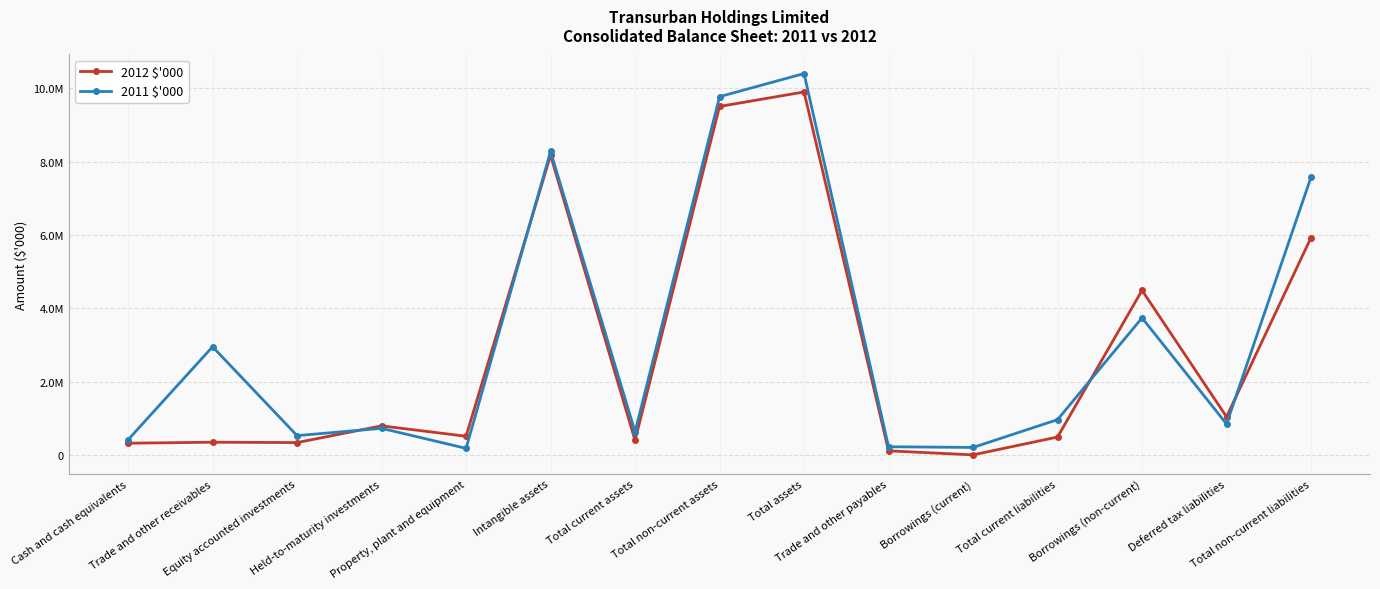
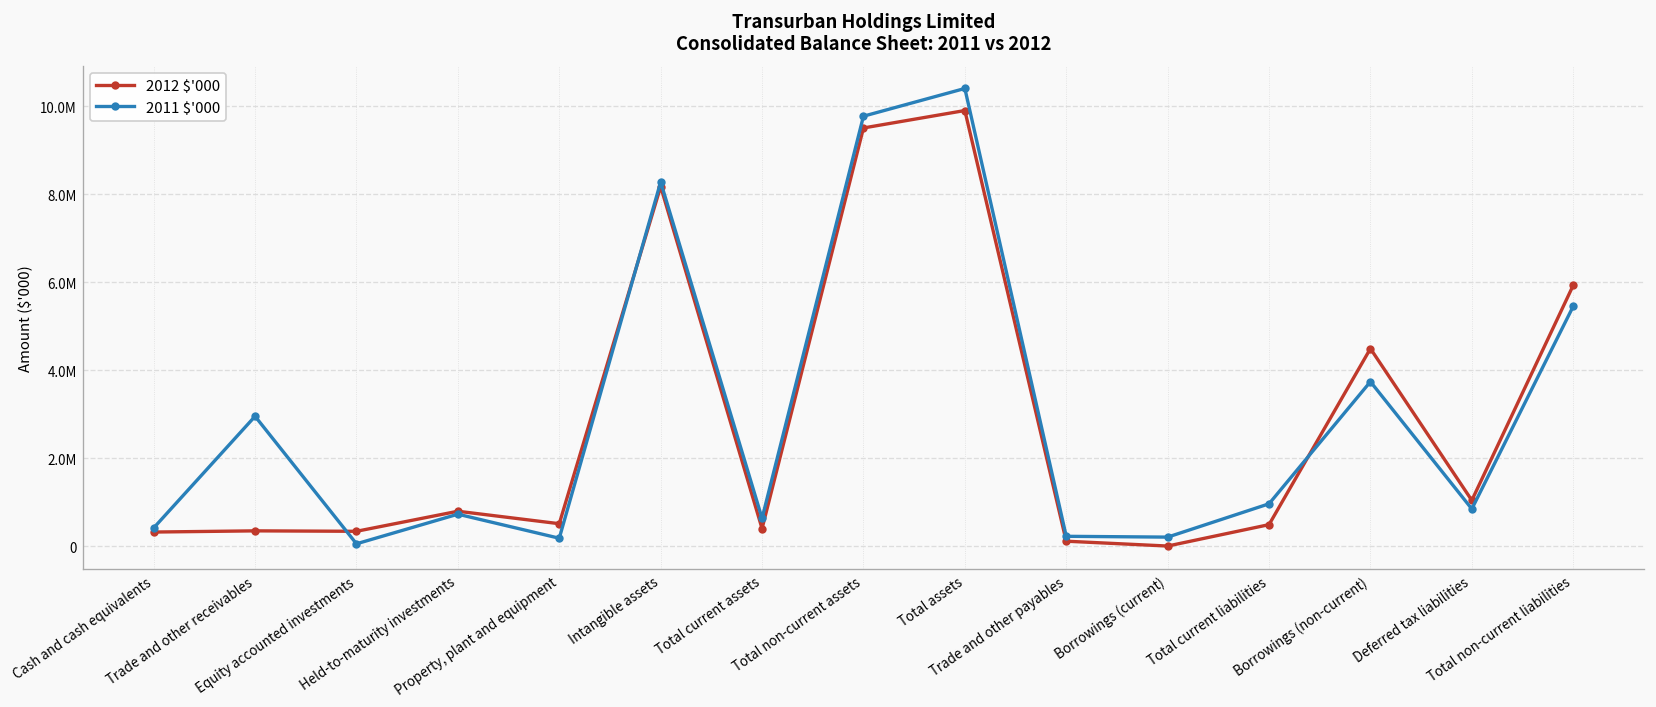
2011 $'000, Equity accounted investments: 500000 -> 100000
2011 $'000, Total non-current liabilities: 7600000 -> 5500000
